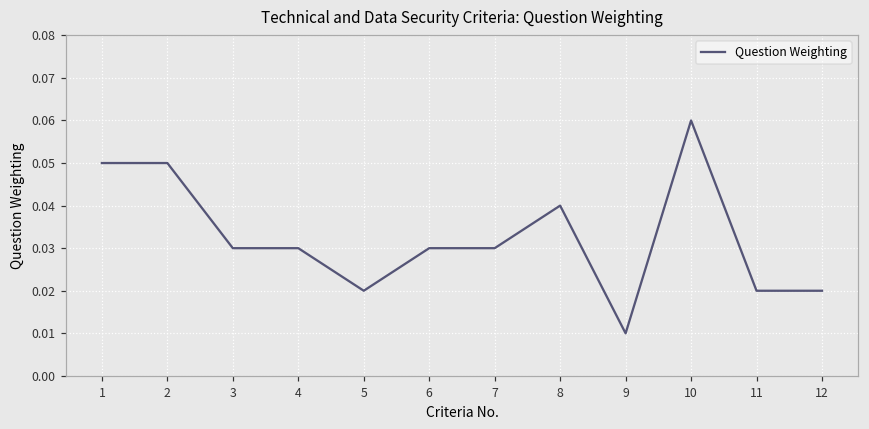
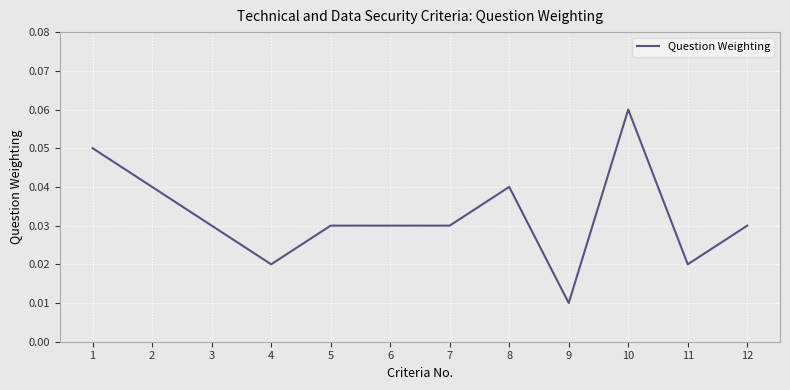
2: 0.05 -> 0.04
4: 0.03 -> 0.02
5: 0.02 -> 0.03
12: 0.02 -> 0.03
